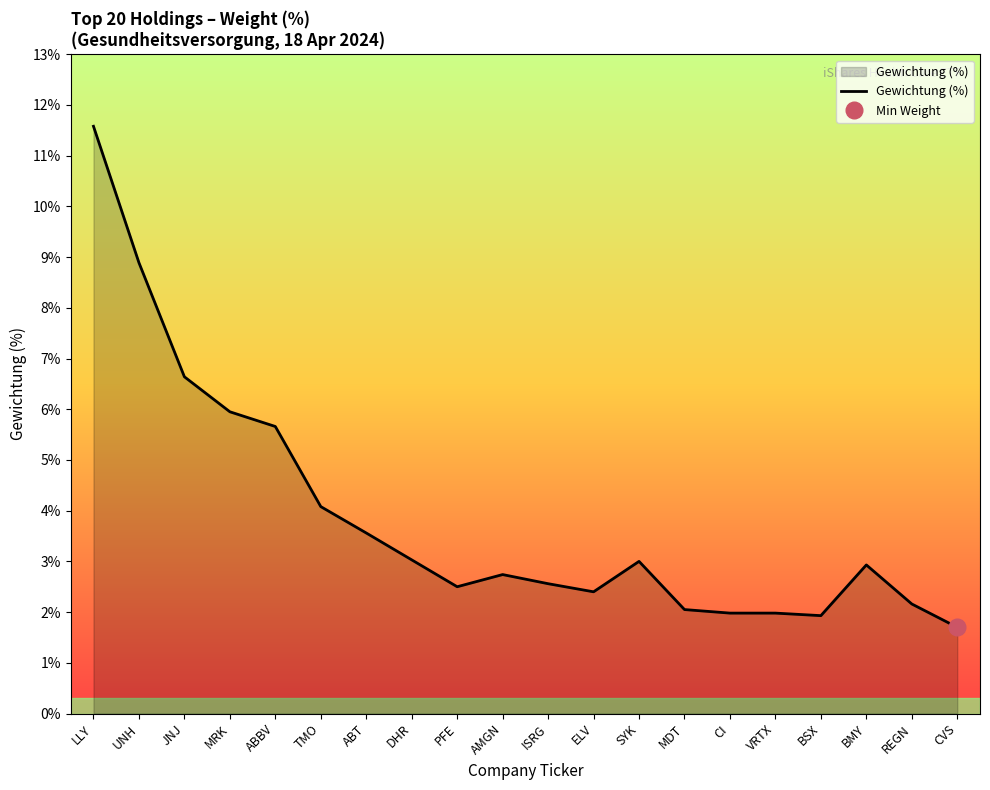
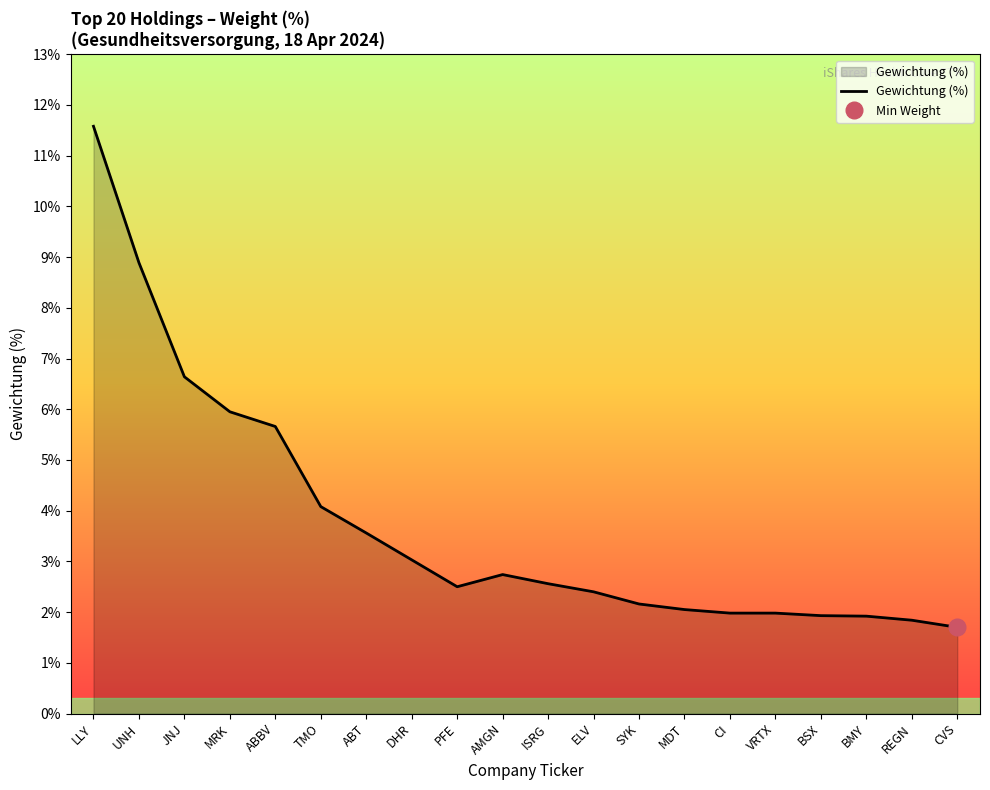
Gewichtung (%), SYK: 3.0% -> 2.2%
Gewichtung (%), BMY: 2.9% -> 1.9%
Gewichtung (%), REGN: 2.2% -> 1.8%
